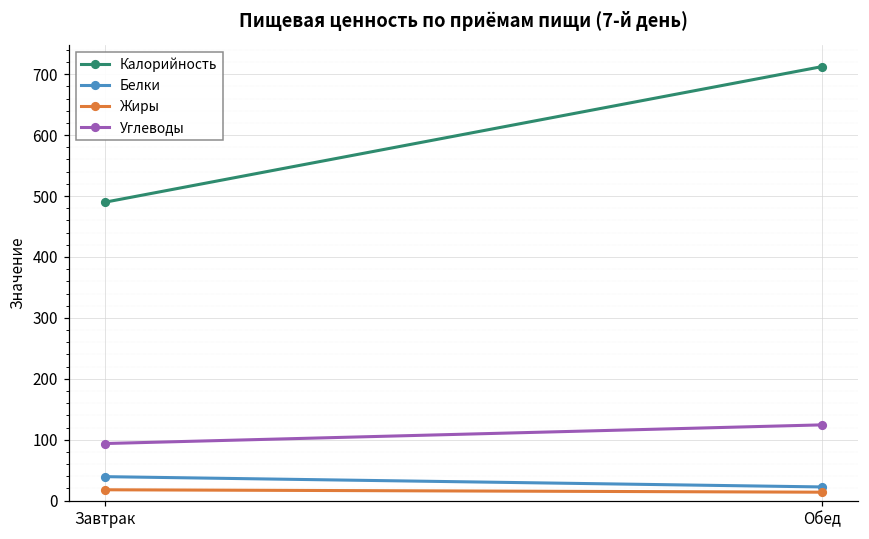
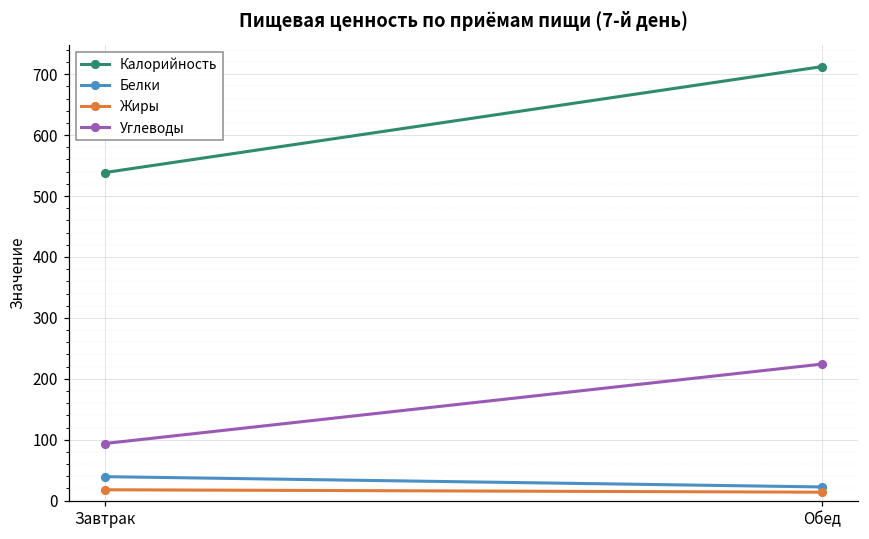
Калорийность, Завтрак: 490 -> 540
Углеводы, Обед: 120 -> 220
